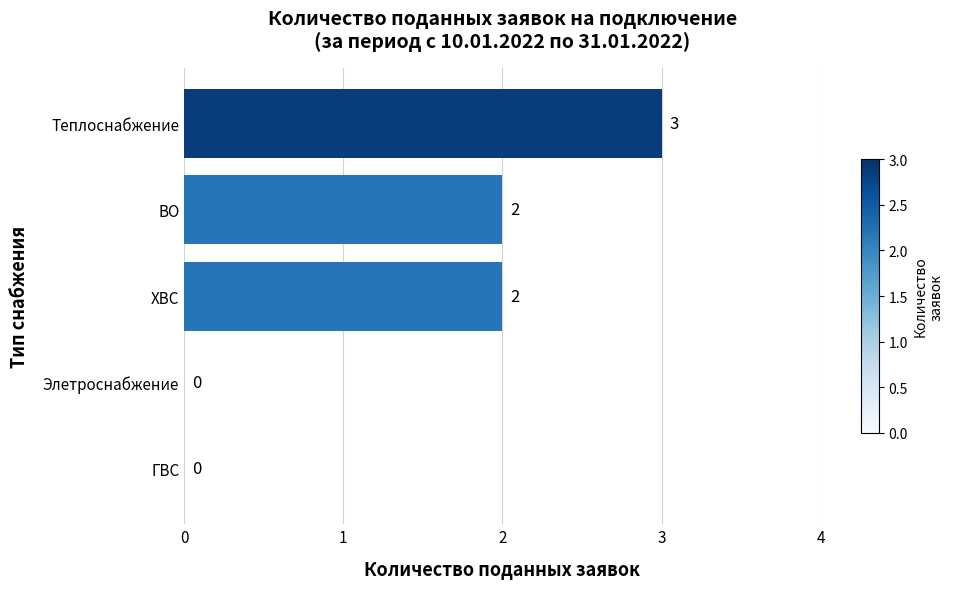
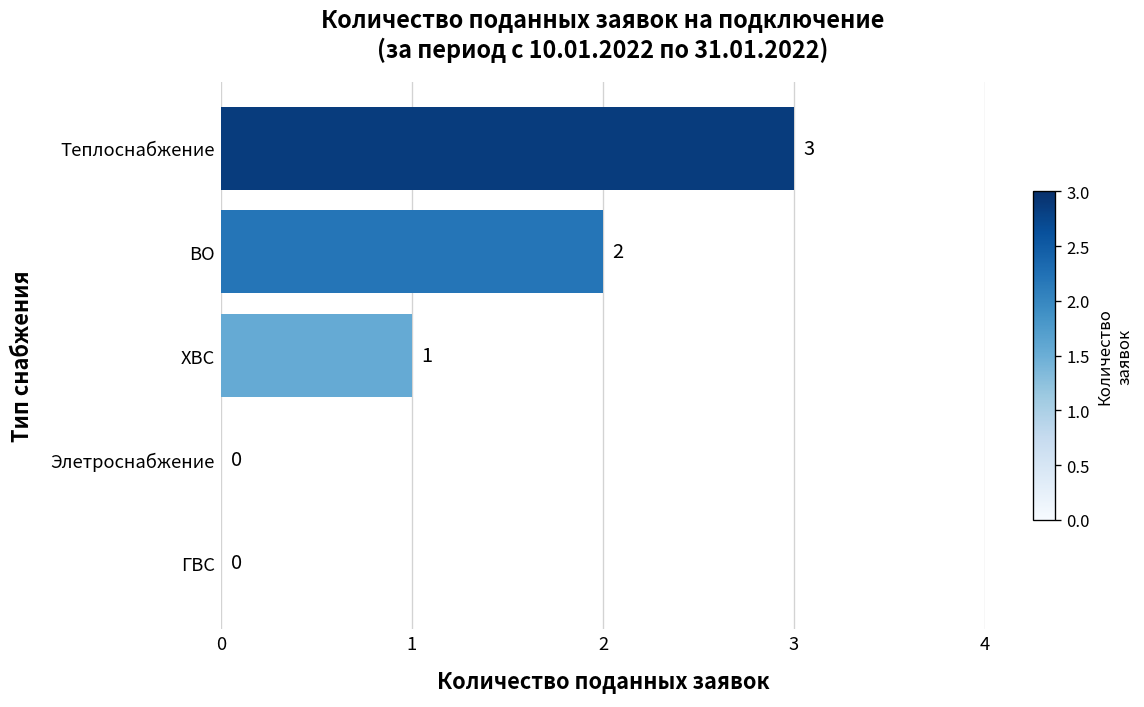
ХВС: 2 -> 1
